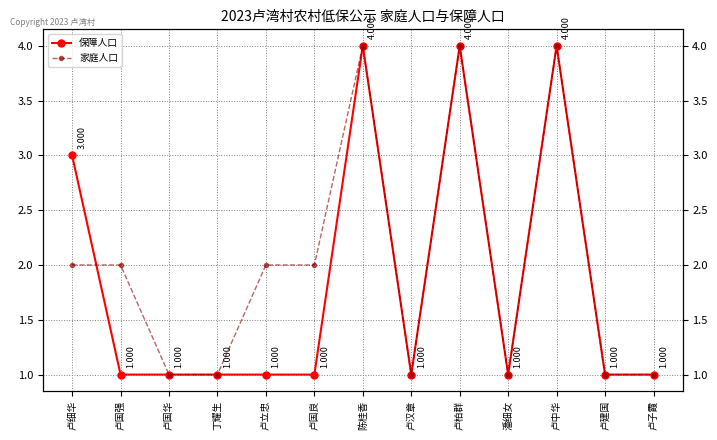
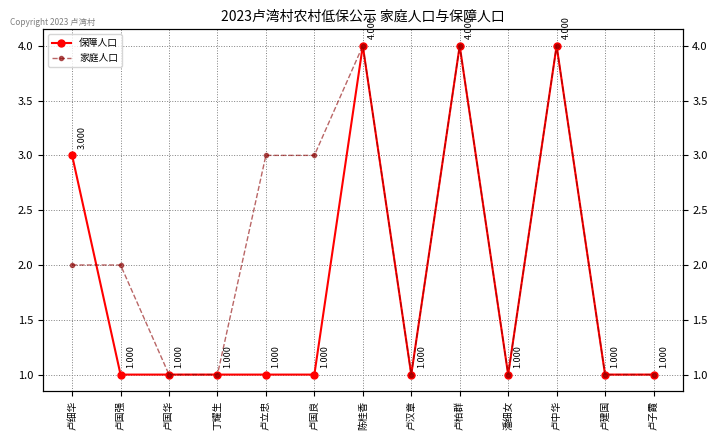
家庭人口, 卢立忠: 2 -> 3
家庭人口, 卢国良: 2 -> 3
